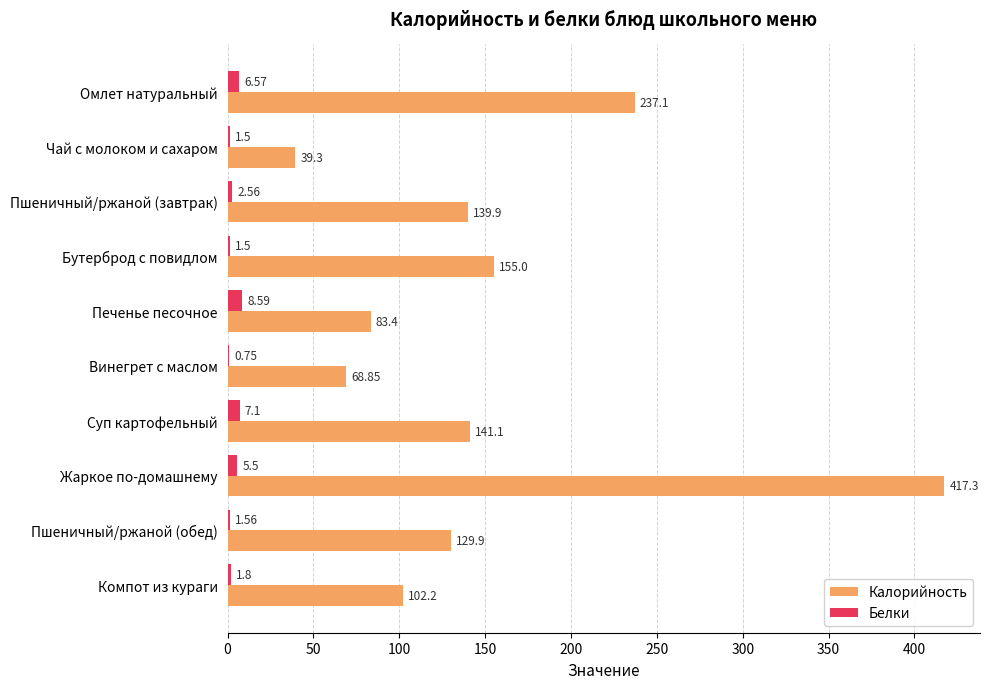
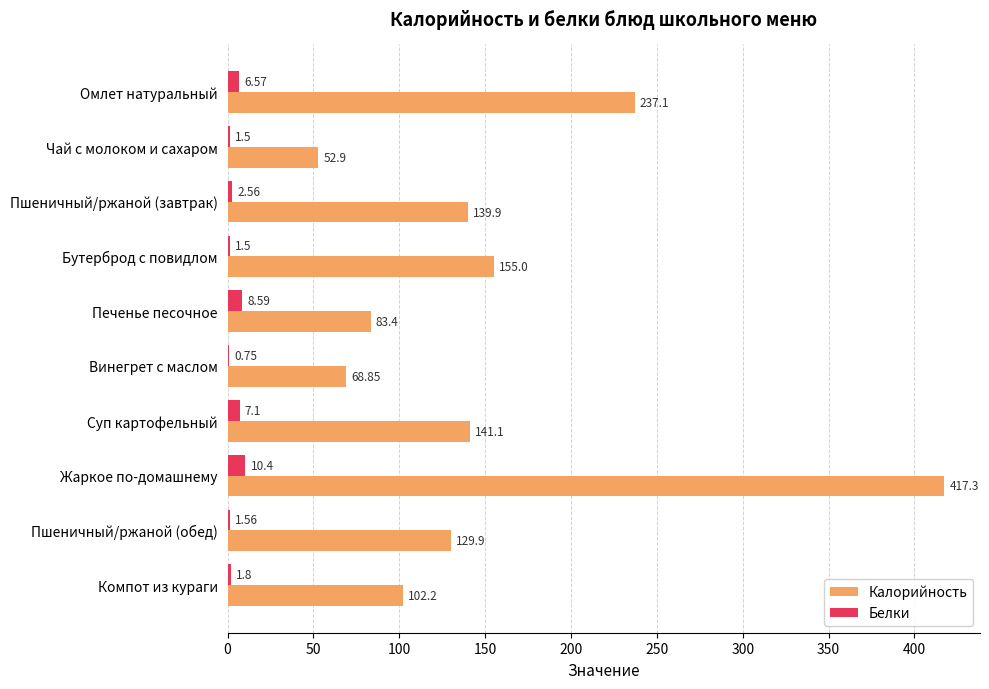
Калорийность, Чай с молоком и сахаром: 39.3 -> 52.9
Белки, Жаркое по-домашнему: 5.5 -> 10.4
